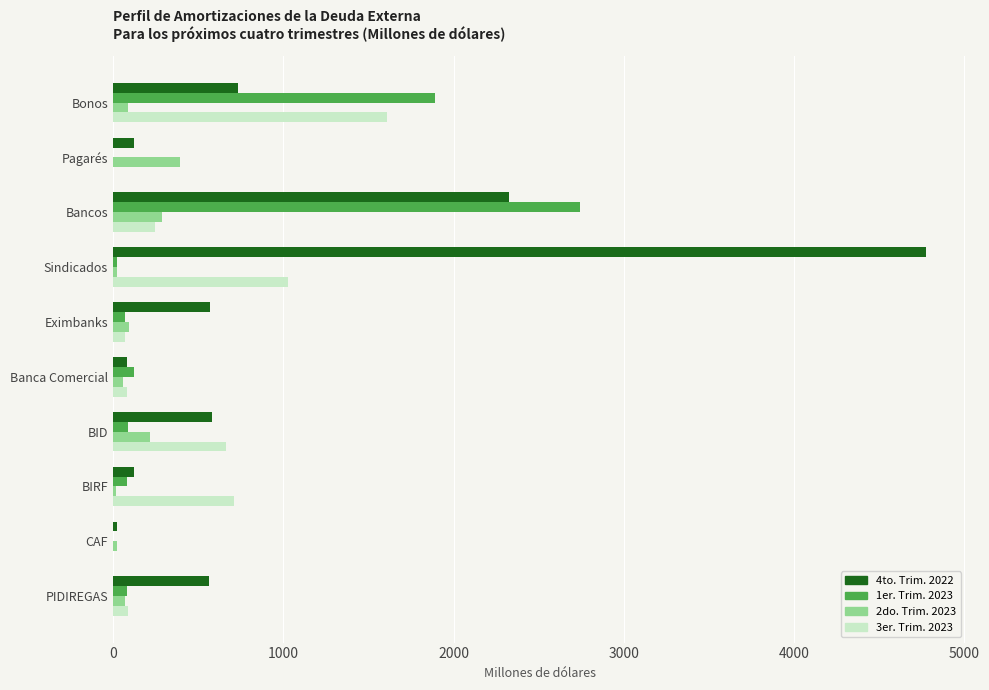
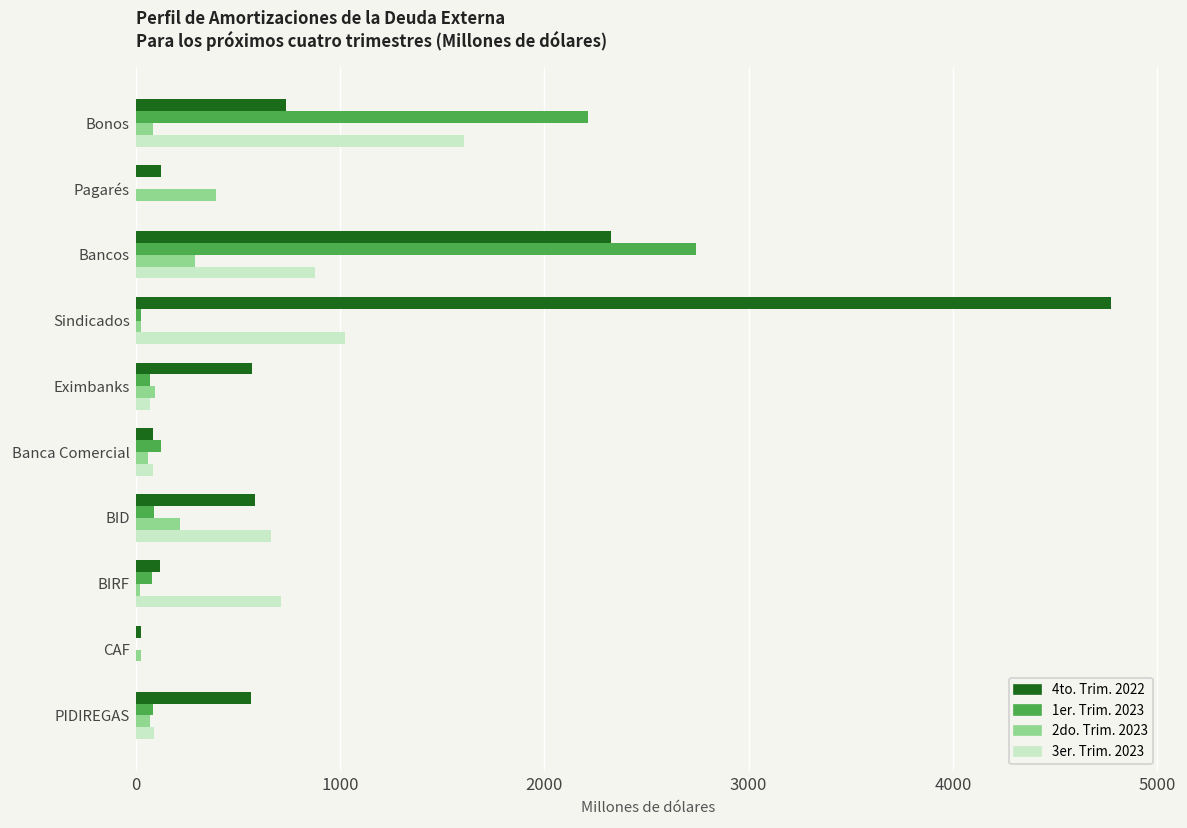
1er. Trim. 2023, Bonos: 1890 -> 2210
3er. Trim. 2023, Bancos: 240 -> 880
